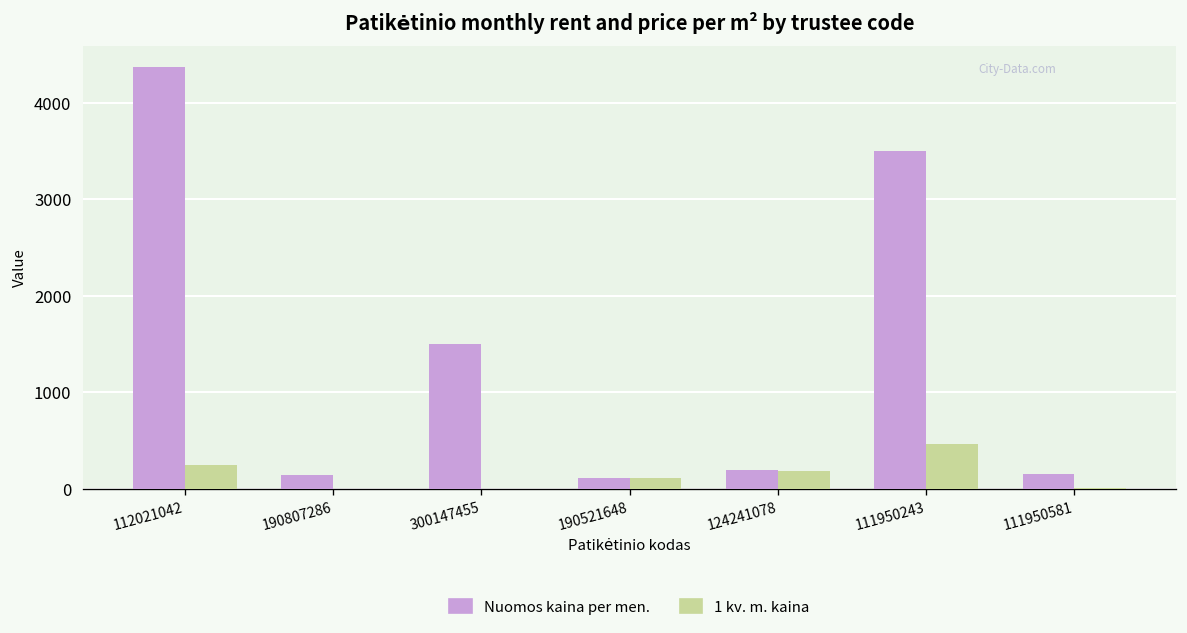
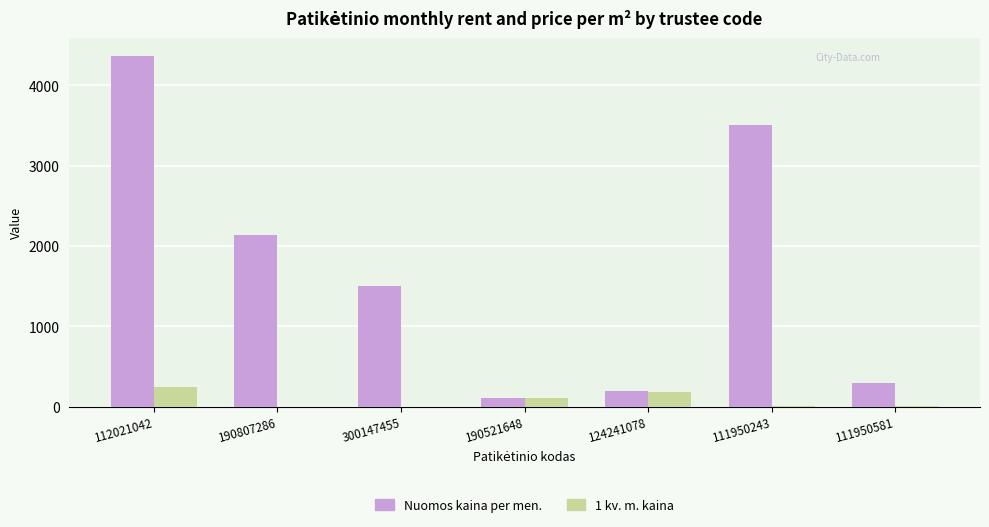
Nuomos kaina per men., 190807286: 100 -> 2100
1 kv. m. kaina, 111950243: 500 -> 0
Nuomos kaina per men., 111950581: 100 -> 300
